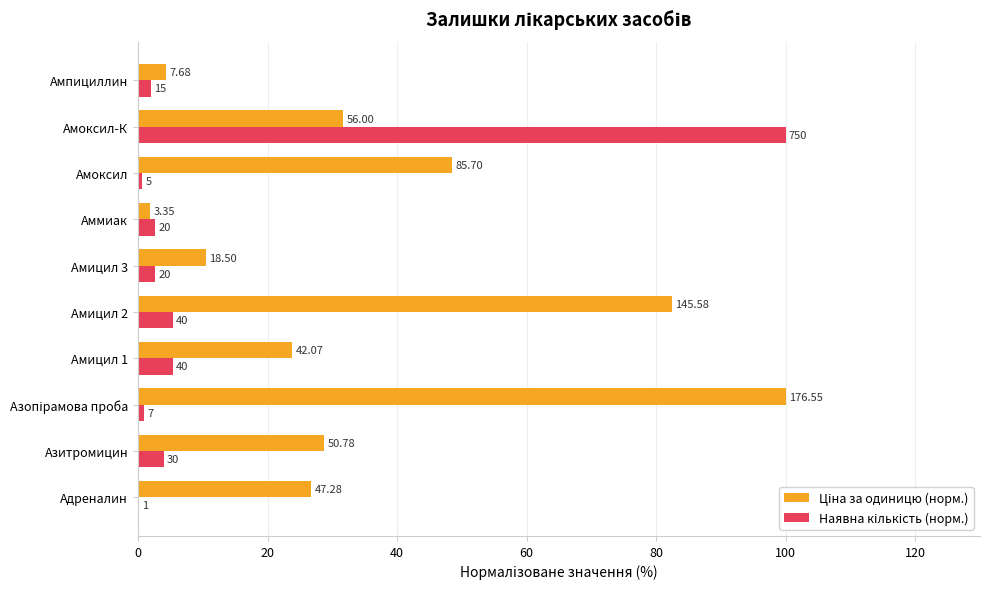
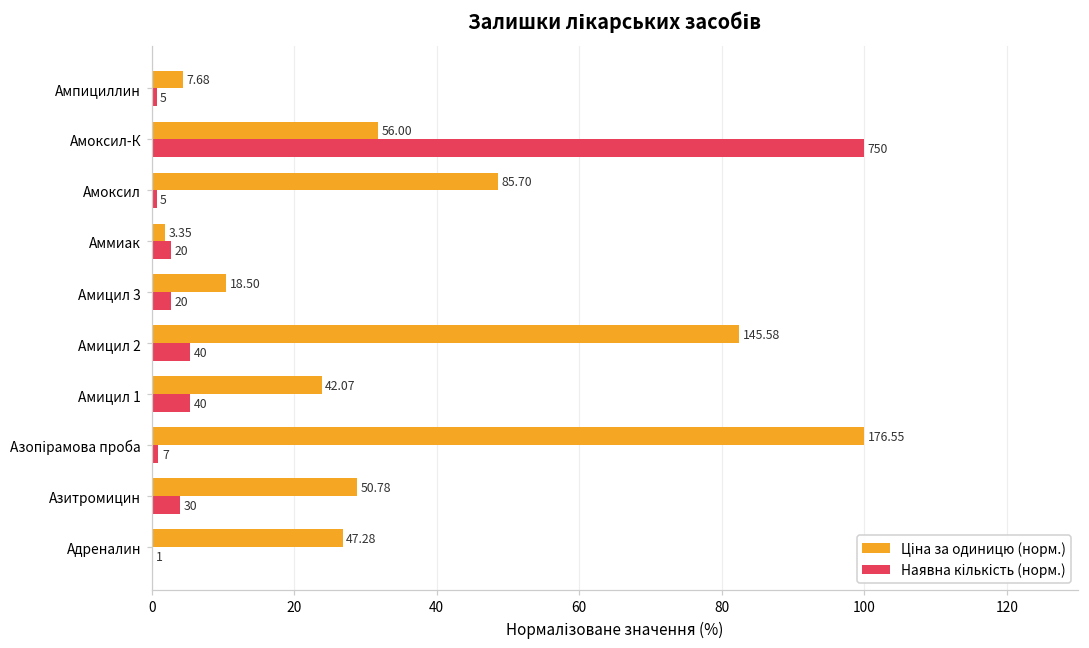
Наявна кількість (норм.), Ампициллин: 15 -> 5
